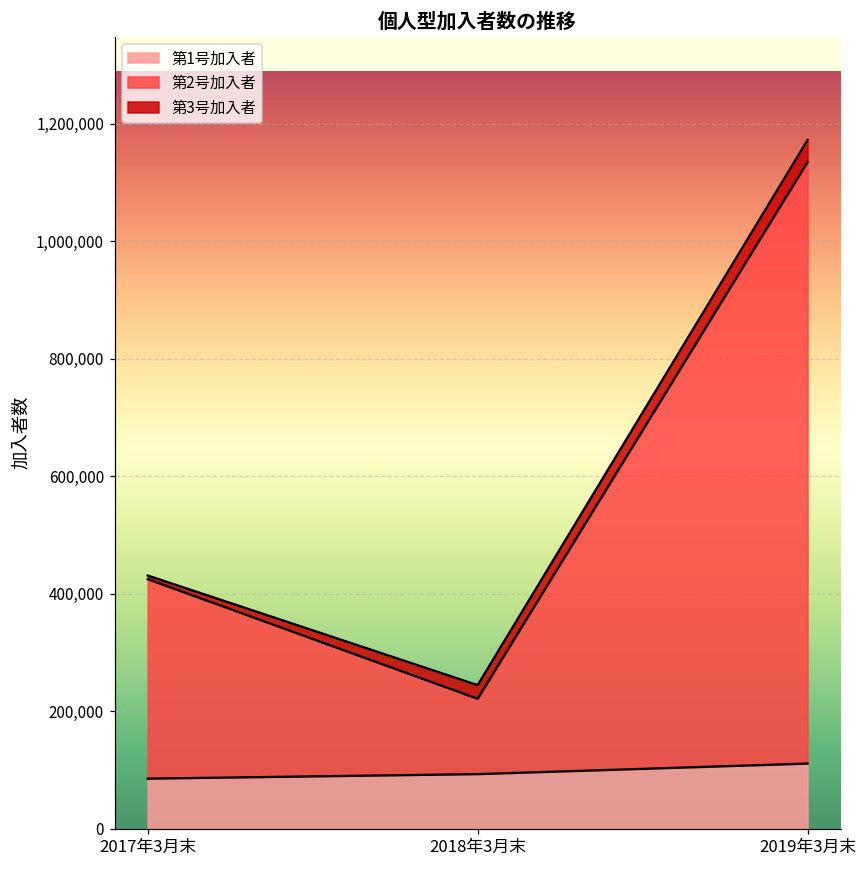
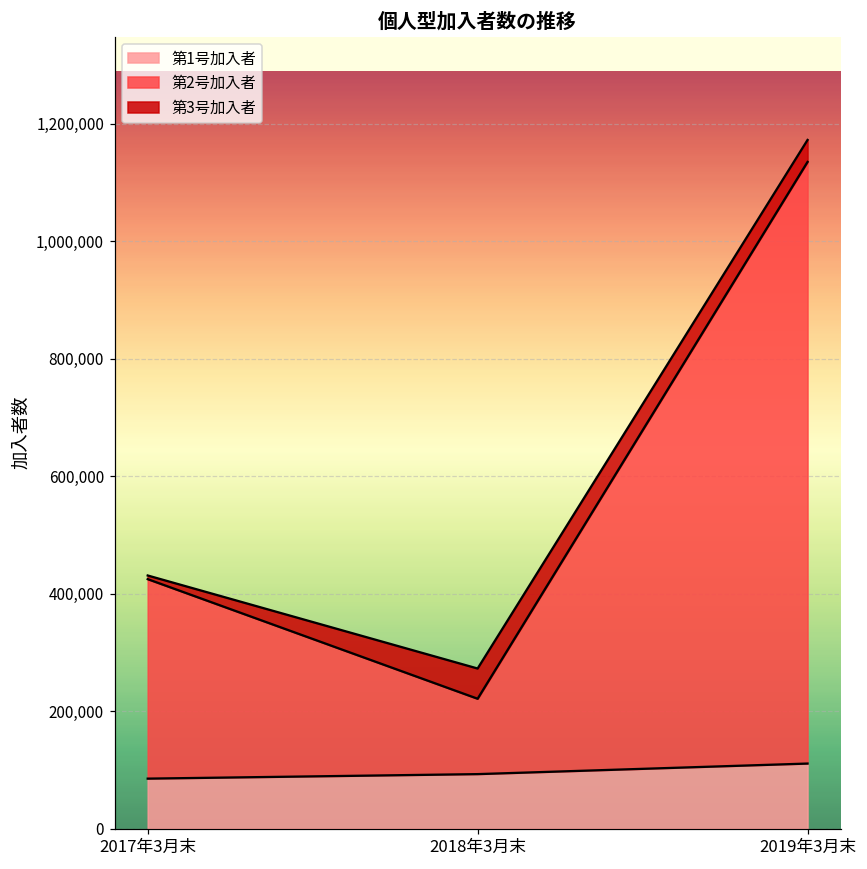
第3号加入者, 2018年3月末: 20,000 -> 50,000
